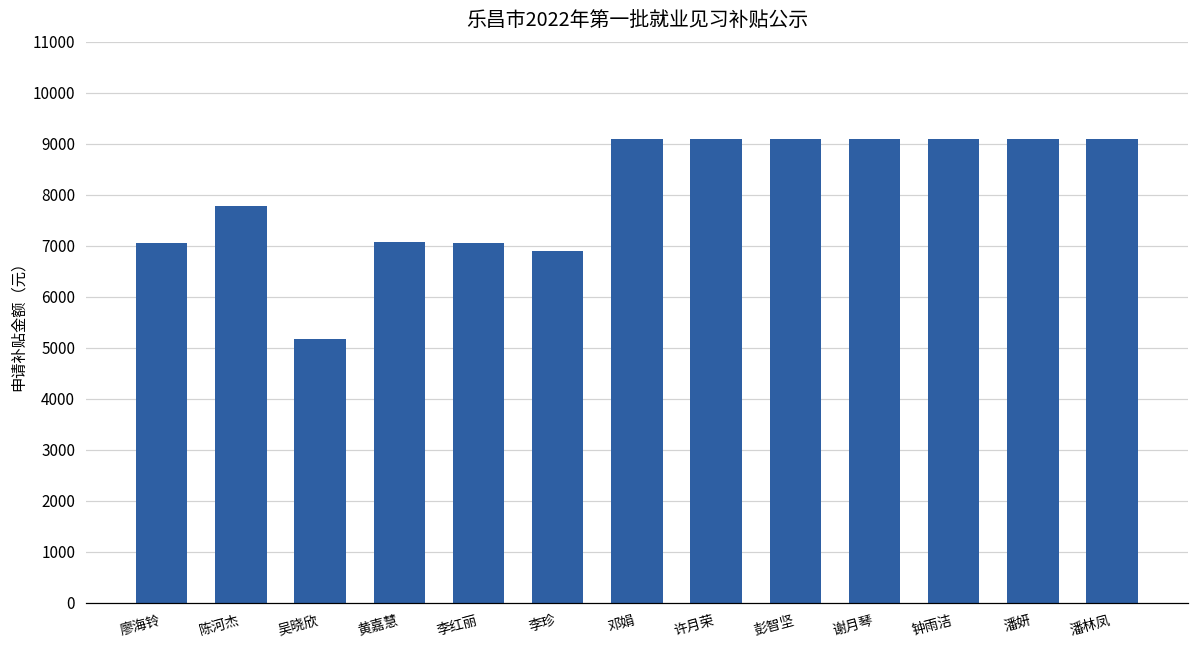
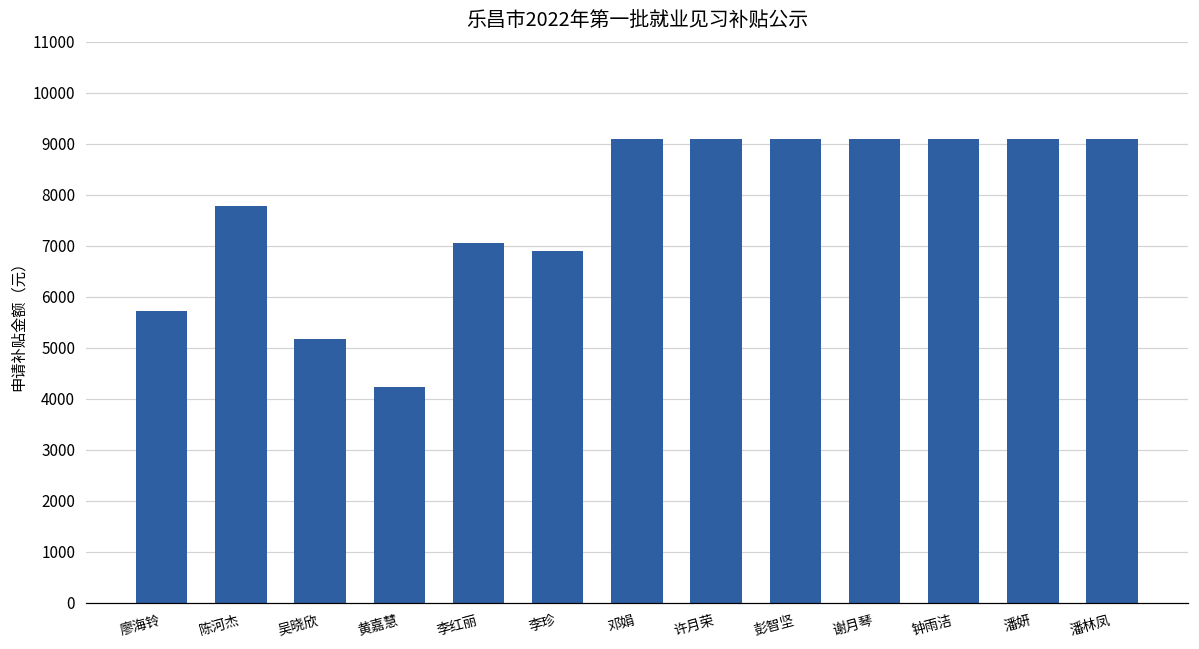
廖海铃: 7100 -> 5700
黄嘉慧: 7100 -> 4200
